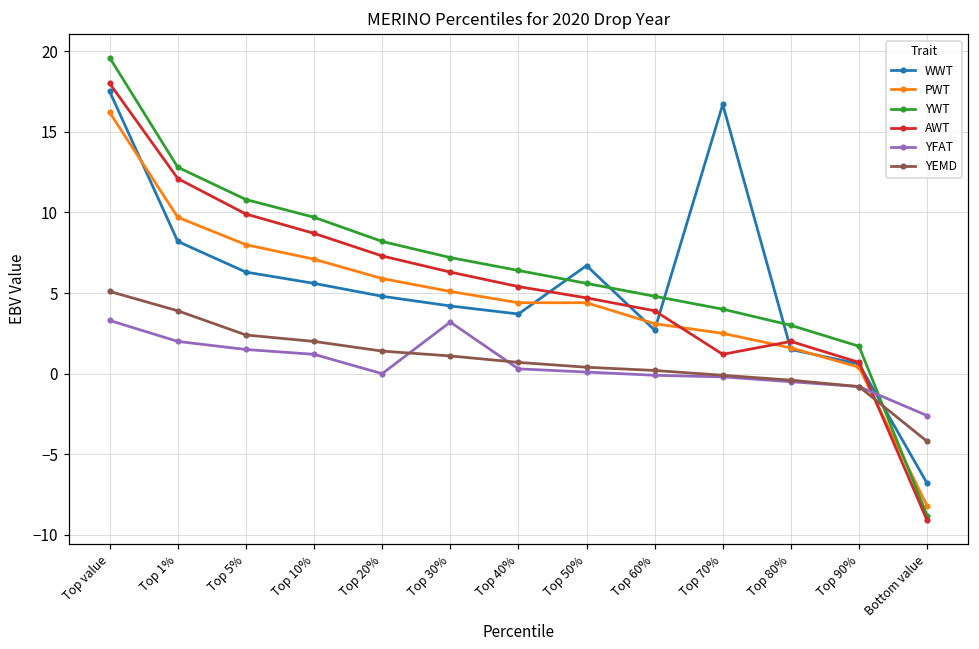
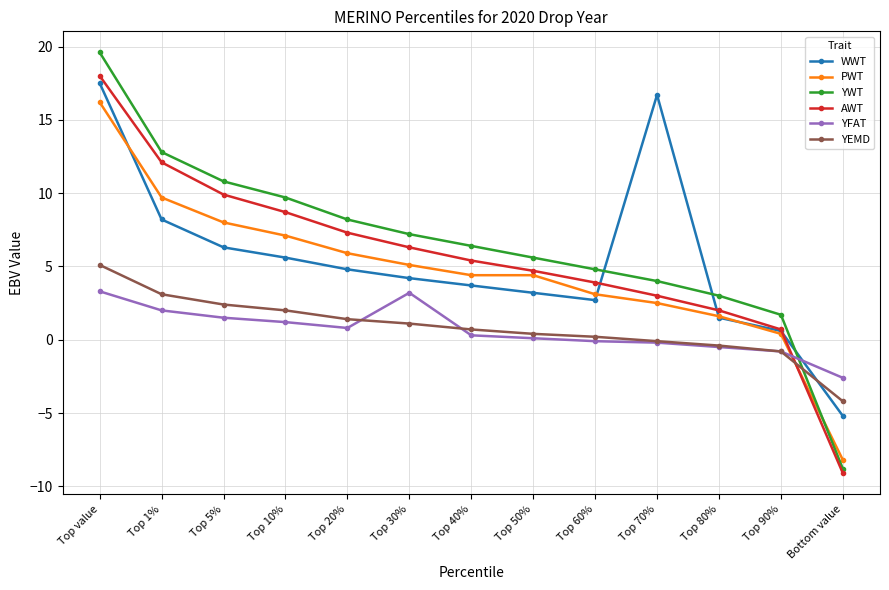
YEMD, Top 1%: 3.9 -> 3.1
YFAT, Top 20%: 0.0 -> 0.8
WWT, Top 50%: 6.7 -> 3.2
AWT, Top 70%: 1.2 -> 3.0
WWT, Bottom value: -6.8 -> -5.2
